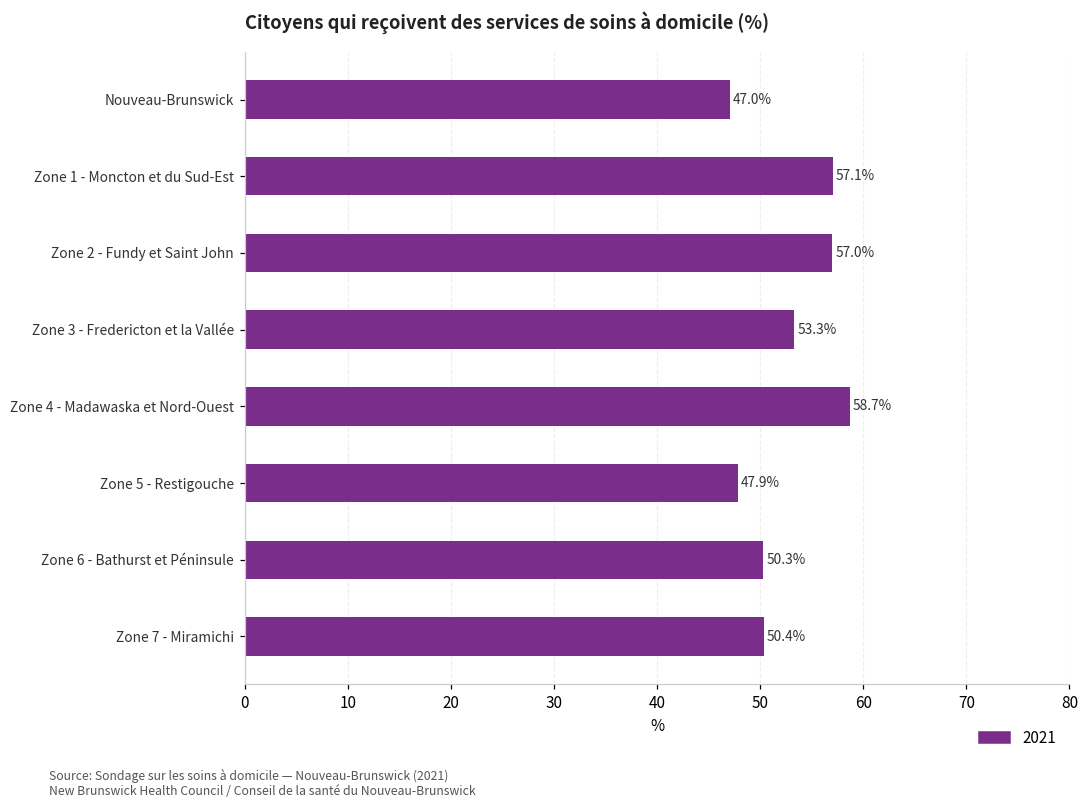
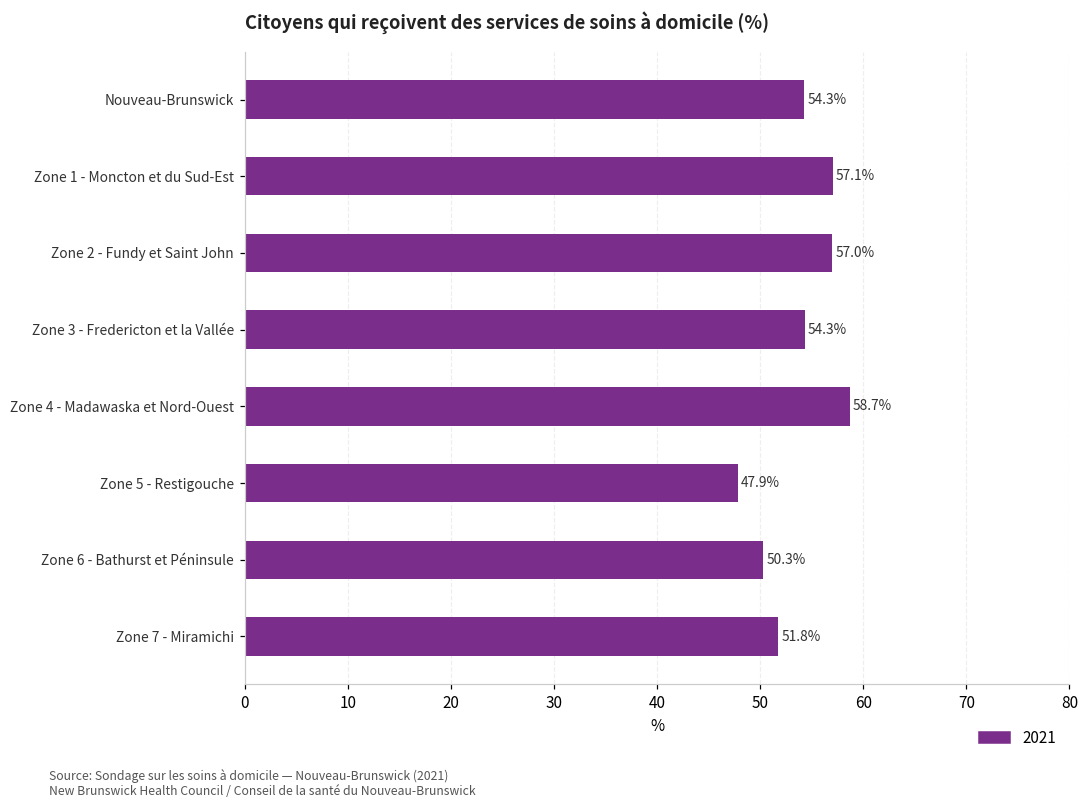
Nouveau-Brunswick: 47.0% -> 54.3%
Zone 3 - Fredericton et la Vallée: 53.3% -> 54.3%
Zone 7 - Miramichi: 50.4% -> 51.8%
